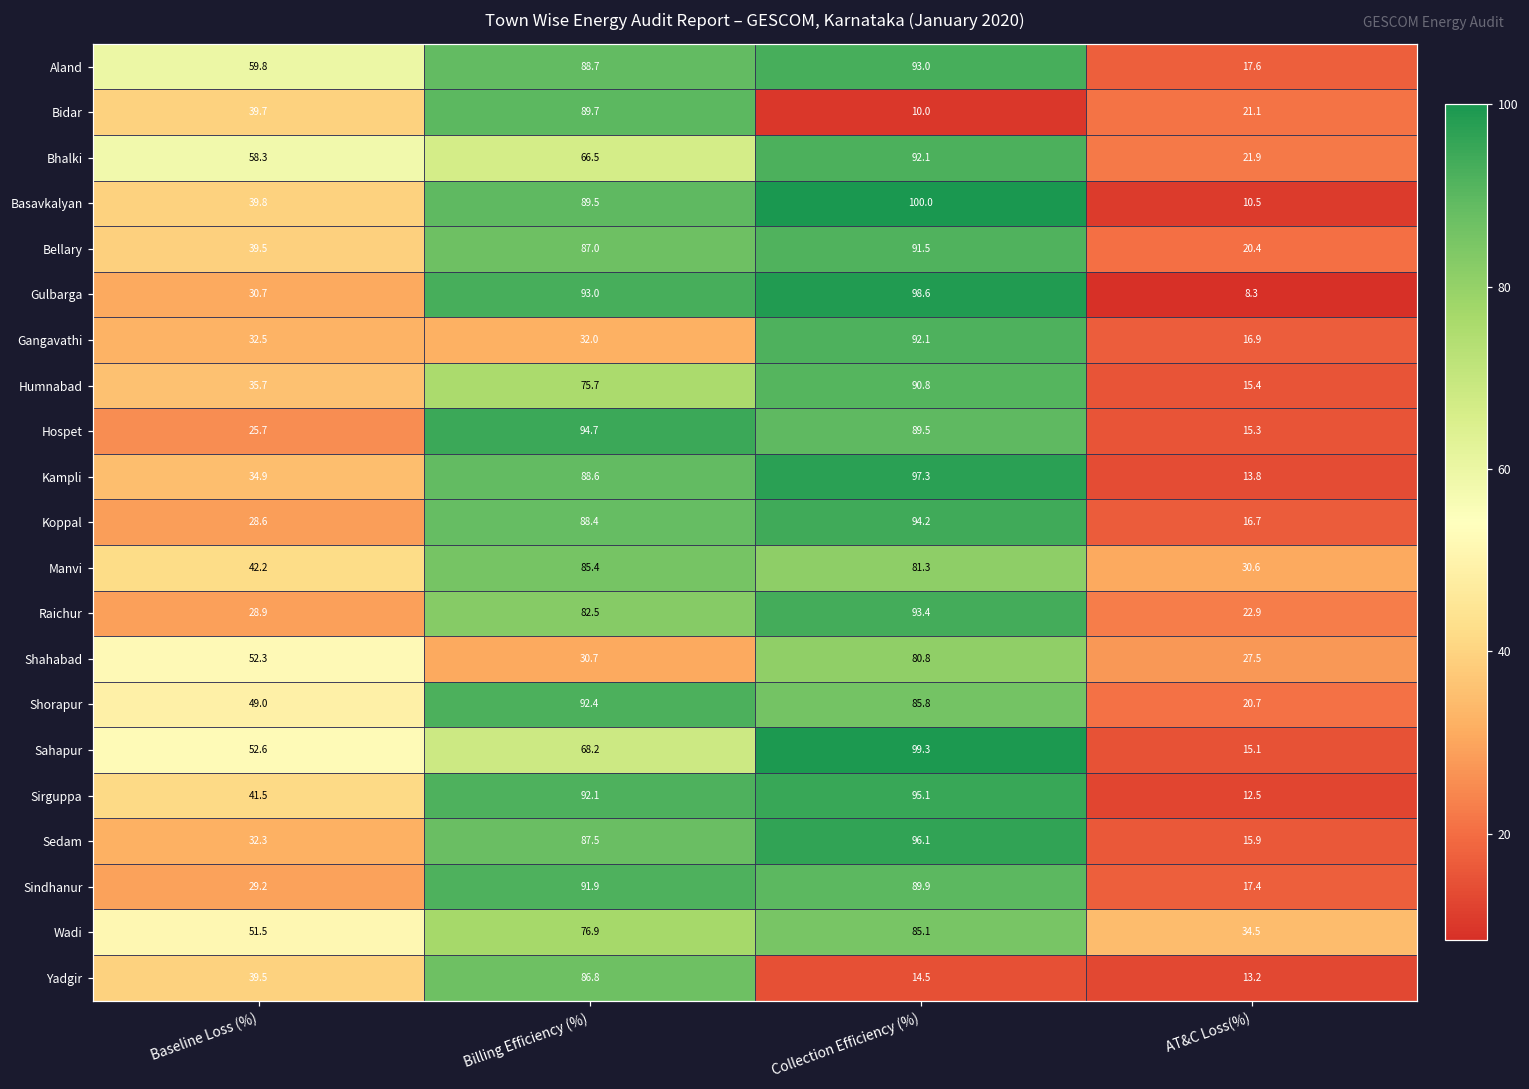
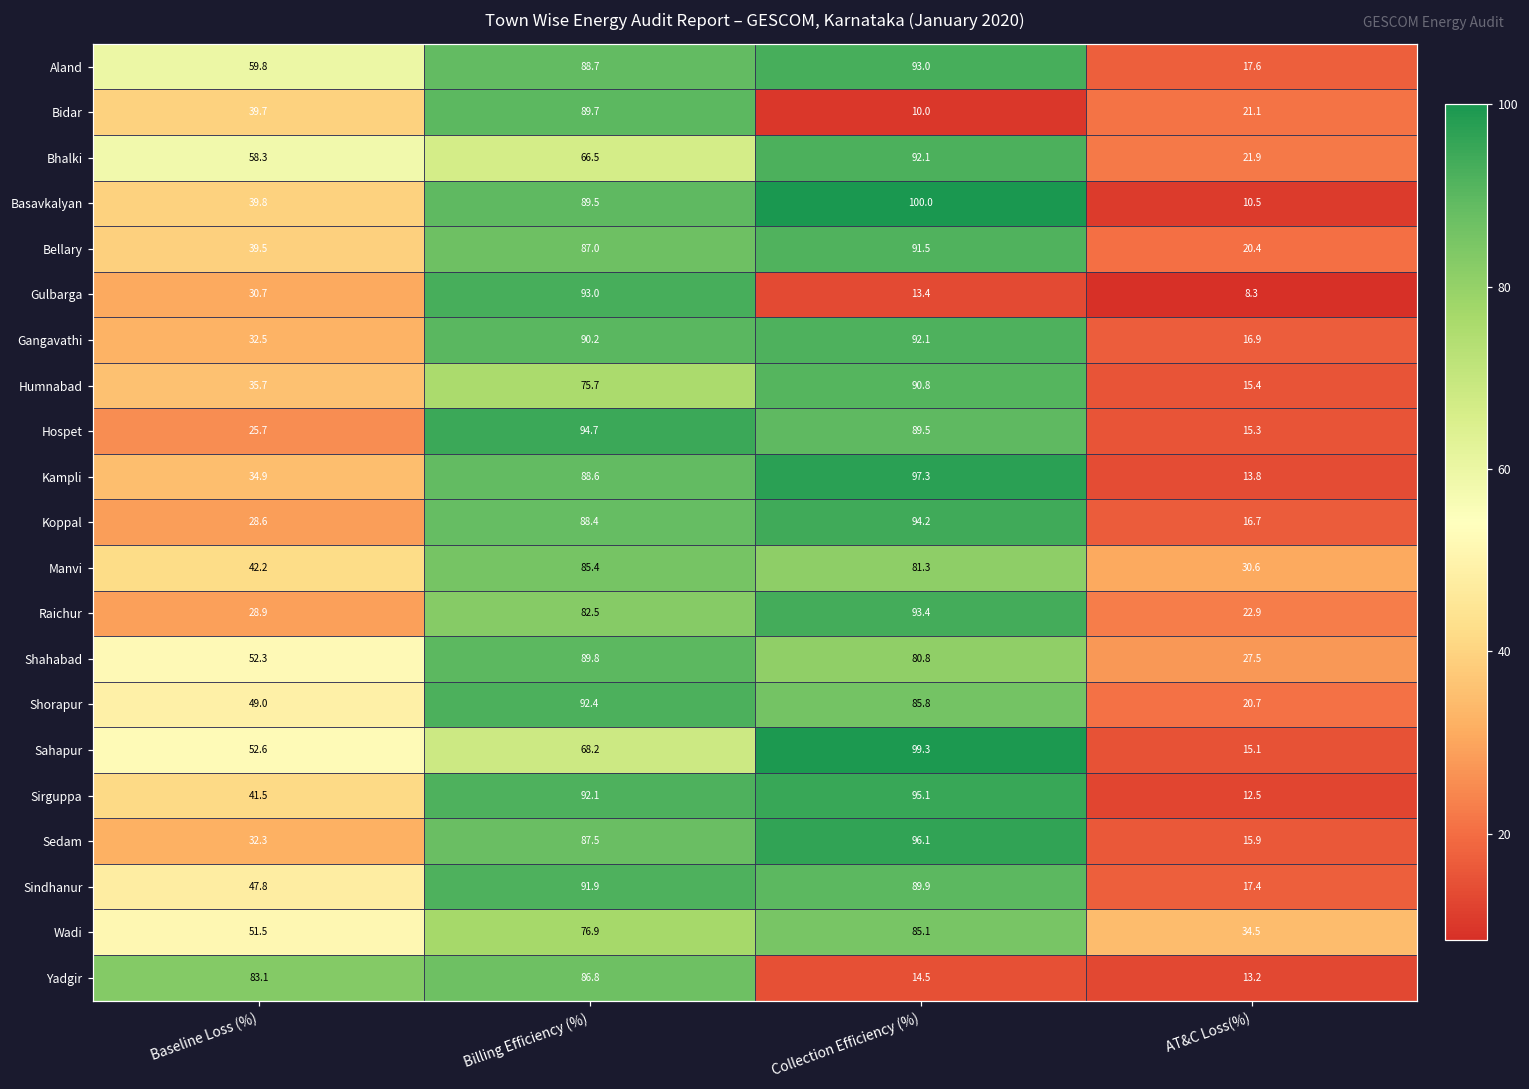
Gulbarga, Collection Efficiency (%): 98.6 -> 13.4
Gangavathi, Billing Efficiency (%): 32.0 -> 90.2
Shahabad, Billing Efficiency (%): 30.7 -> 89.8
Sindhanur, Baseline Loss (%): 29.2 -> 47.8
Yadgir, Baseline Loss (%): 39.5 -> 83.1
